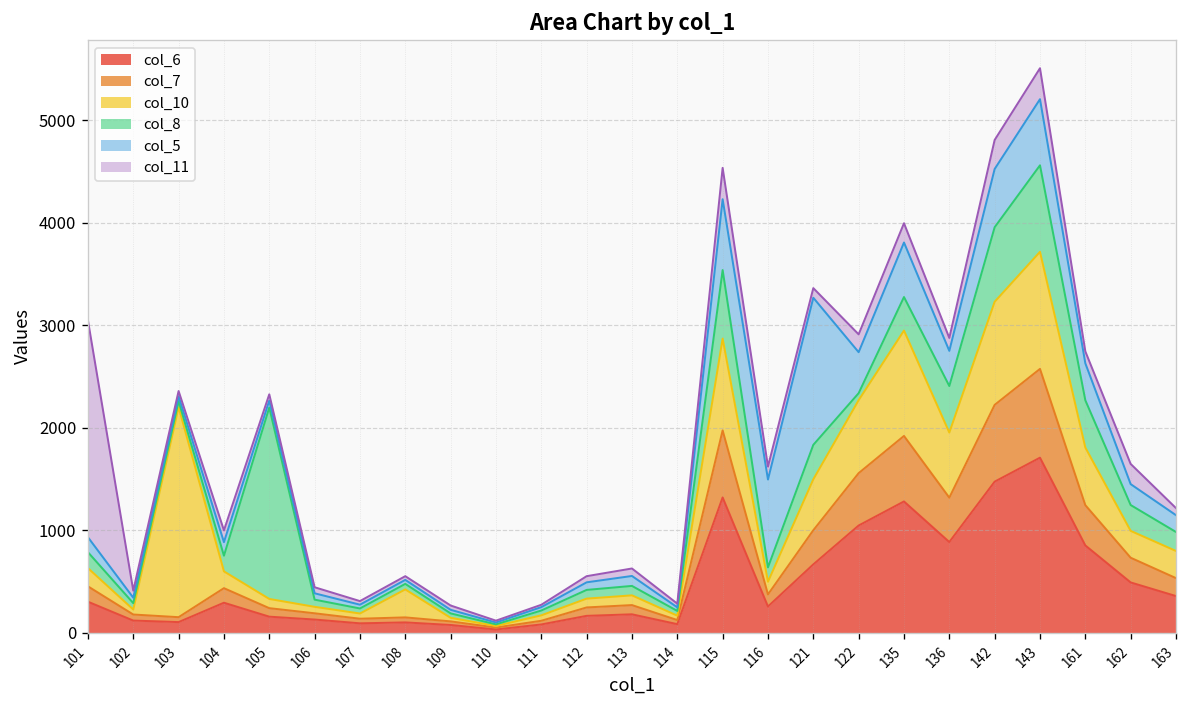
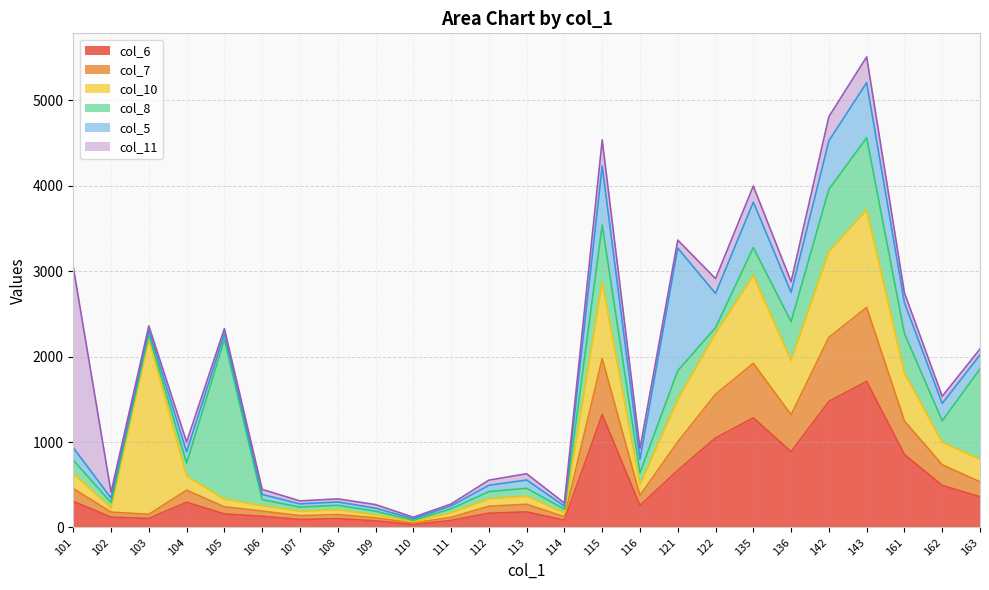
col_10, 108: 300 -> 100
col_5, 116: 900 -> 200
col_11, 162: 200 -> 100
col_8, 163: 200 -> 1100
